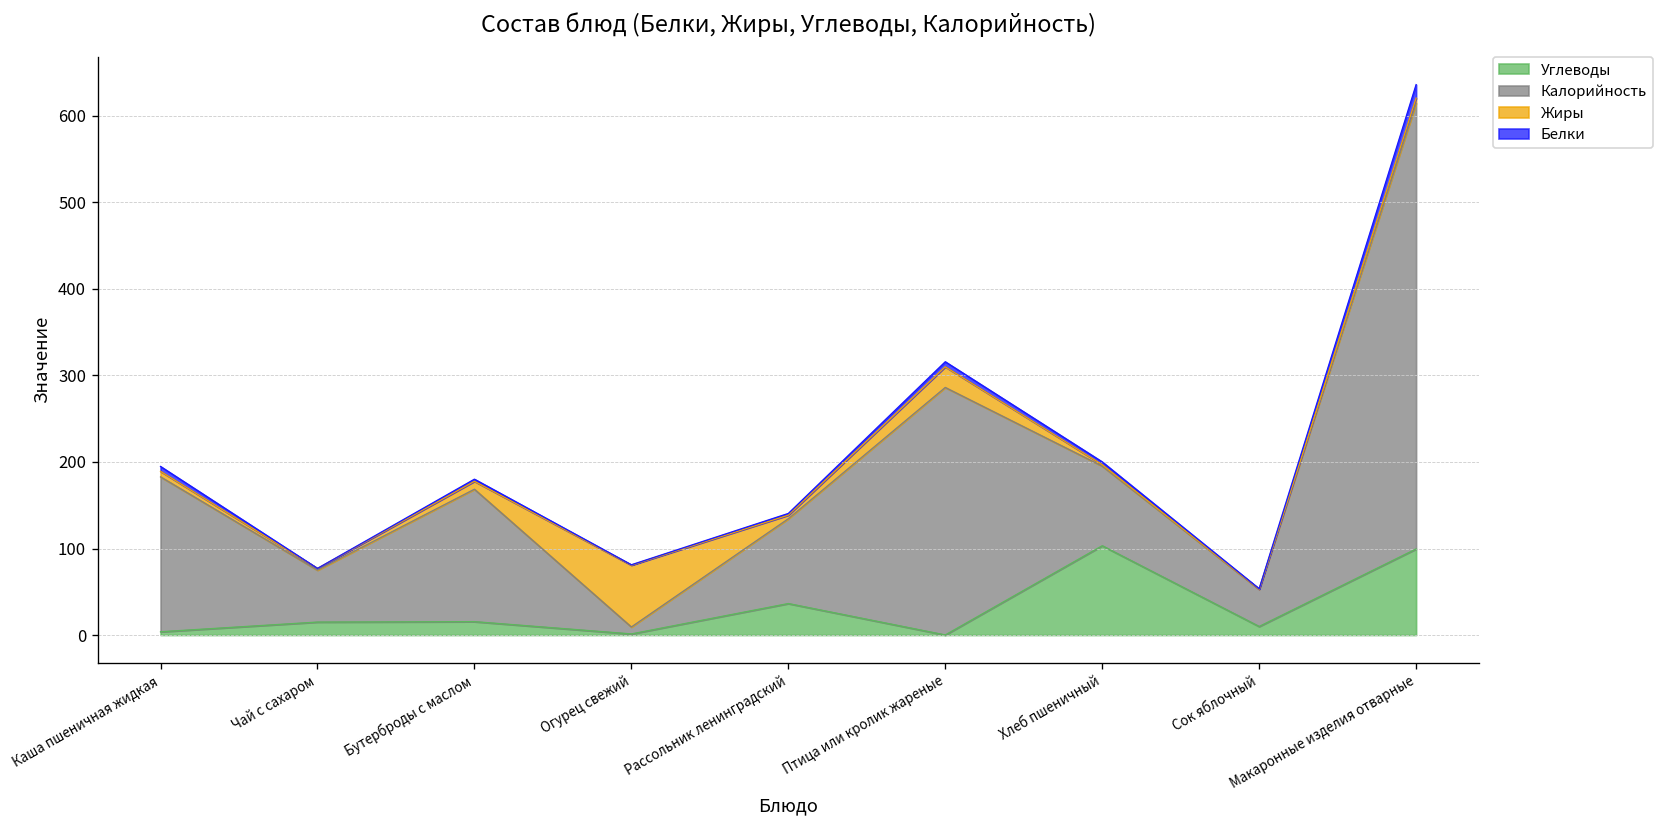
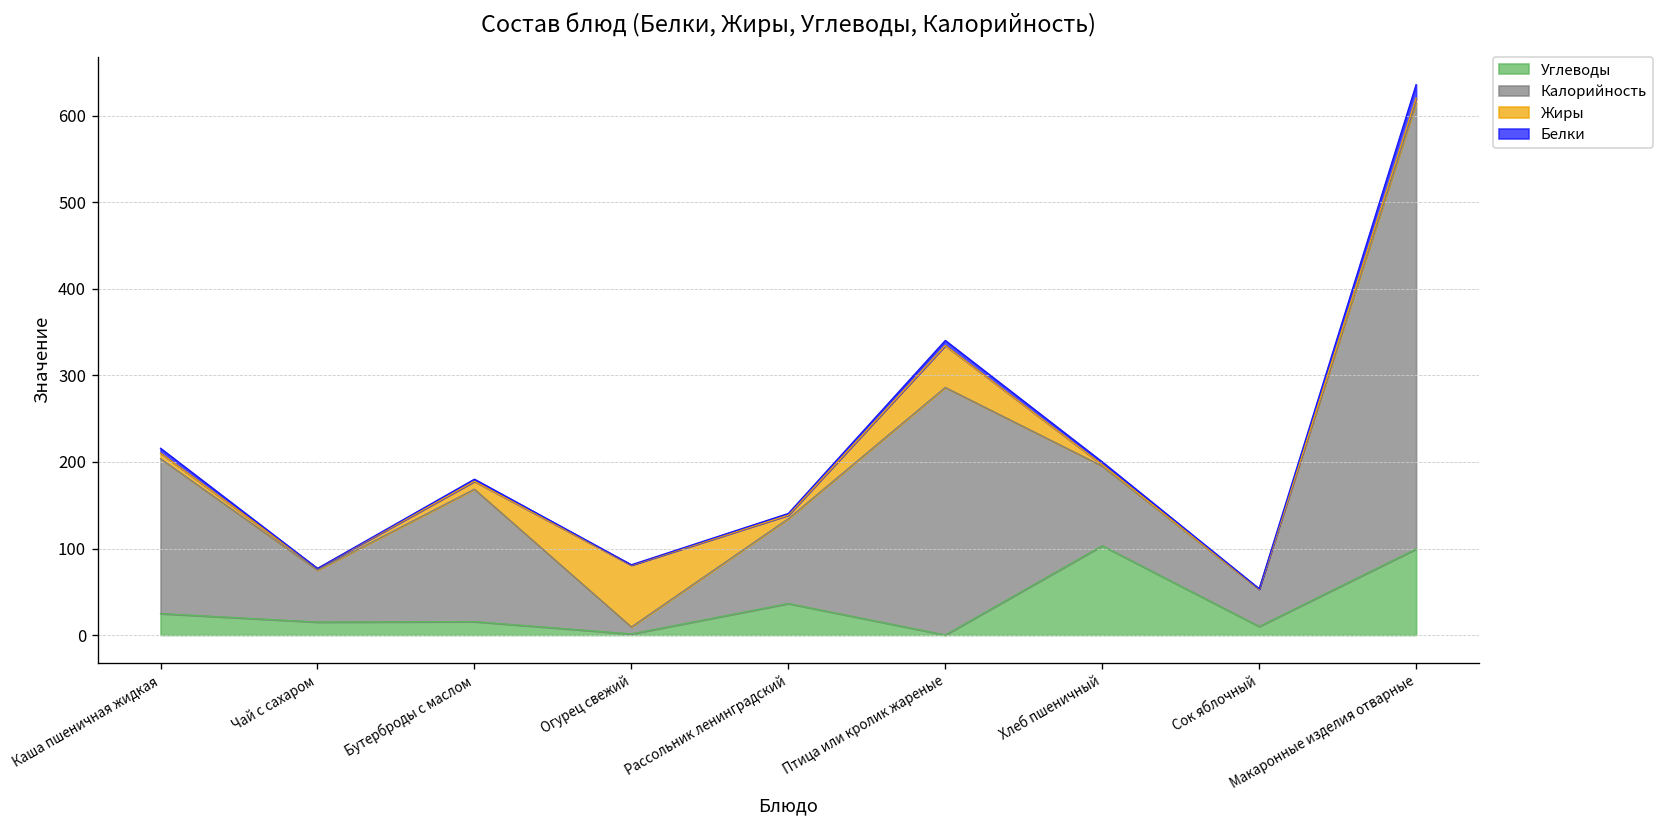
Углеводы, Каша пшеничная жидкая: 0 -> 20
Жиры, Птица или кролик жареные: 20 -> 50
